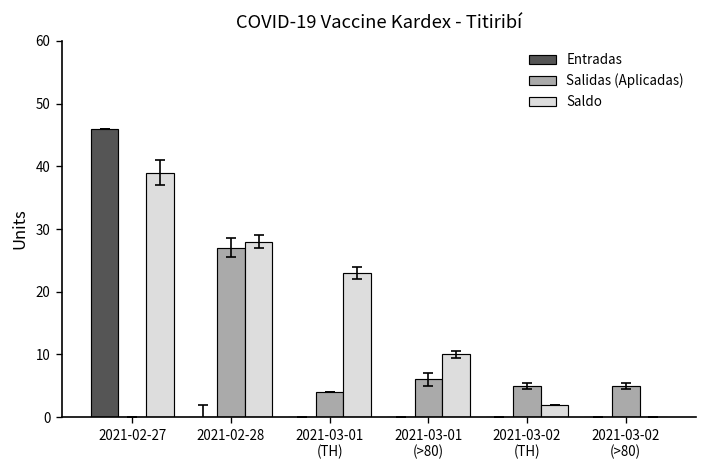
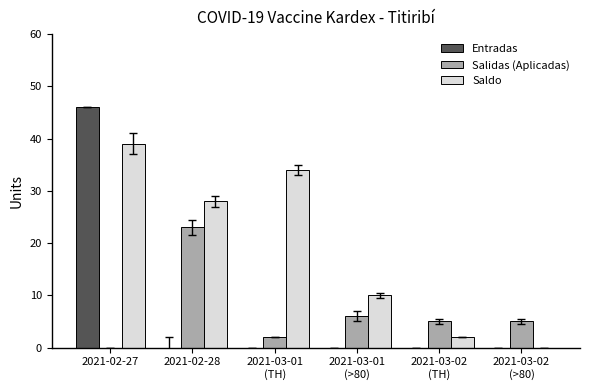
Salidas (Aplicadas), 2021-02-28: 27 -> 23
Salidas (Aplicadas), 2021-03-01 (TH): 4 -> 2
Saldo, 2021-03-01 (TH): 23 -> 34
